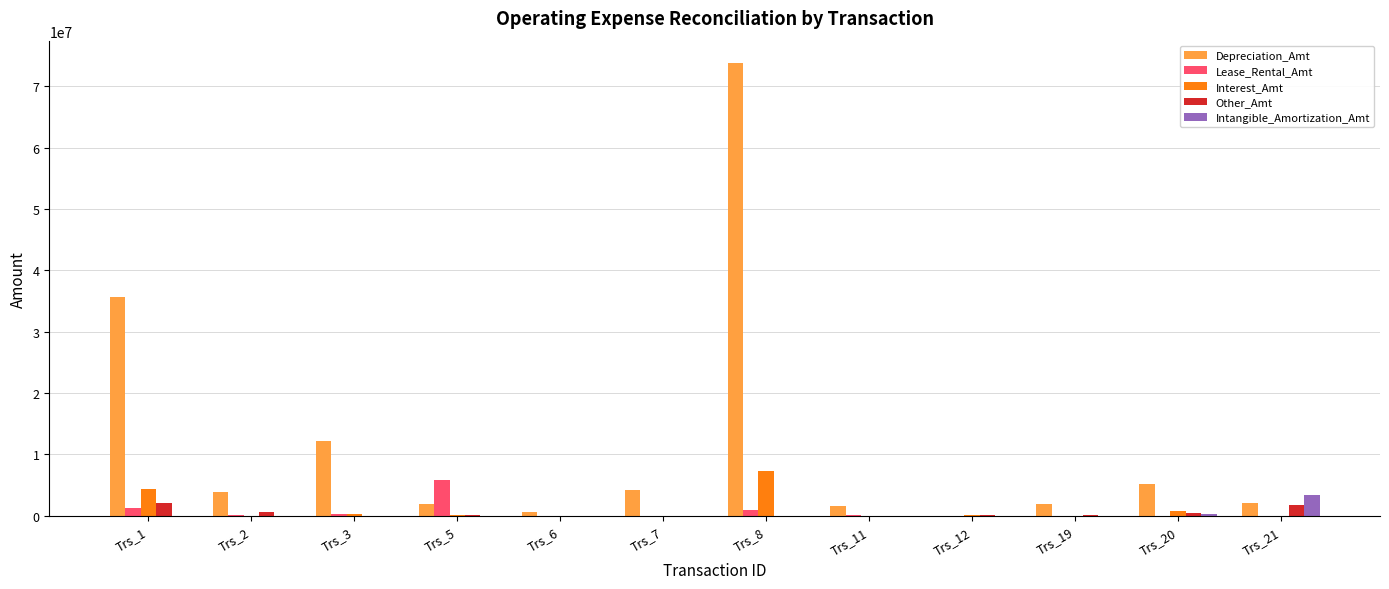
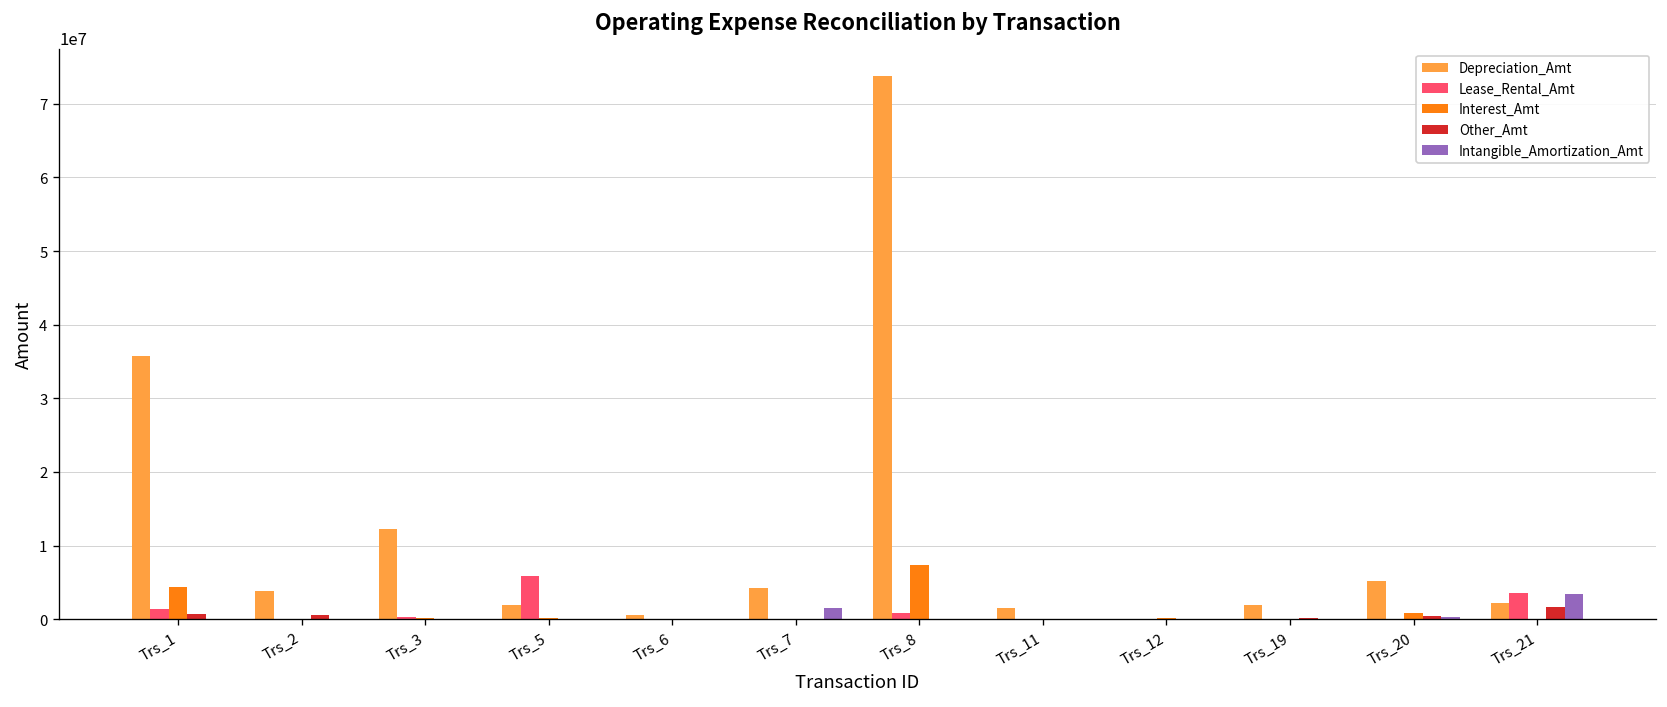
Other_Amt, Trs_1: 2000000 -> 1000000
Intangible_Amortization_Amt, Trs_7: 0 -> 2000000
Lease_Rental_Amt, Trs_21: 0 -> 4000000
